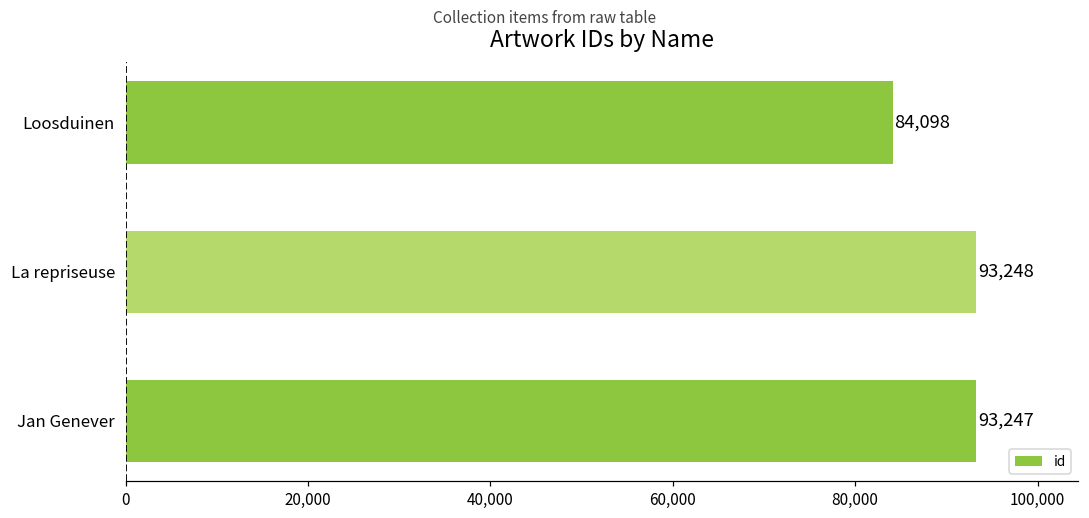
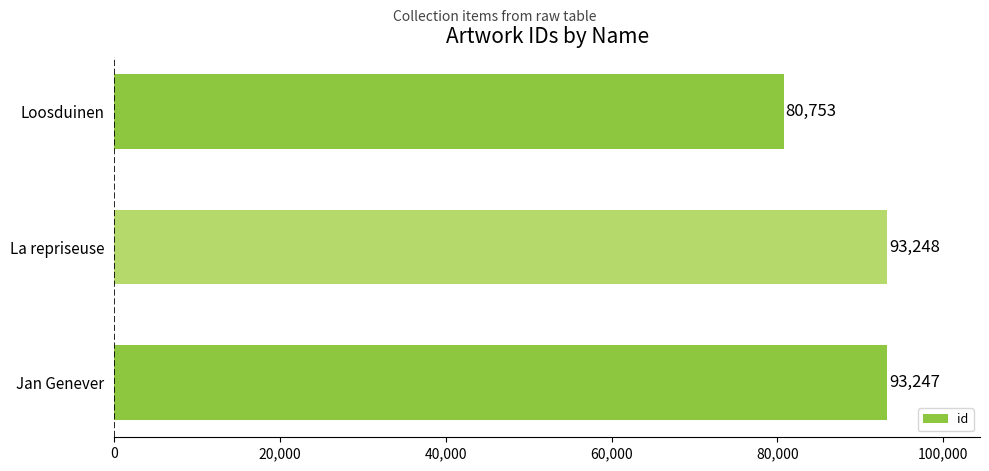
Loosduinen: 84,098 -> 80,753
